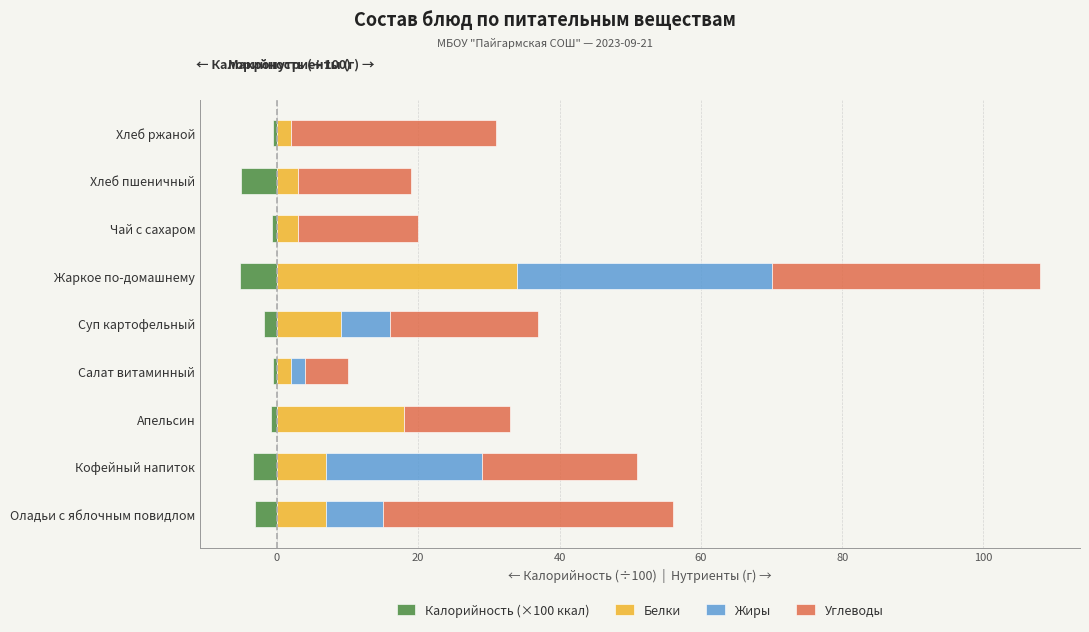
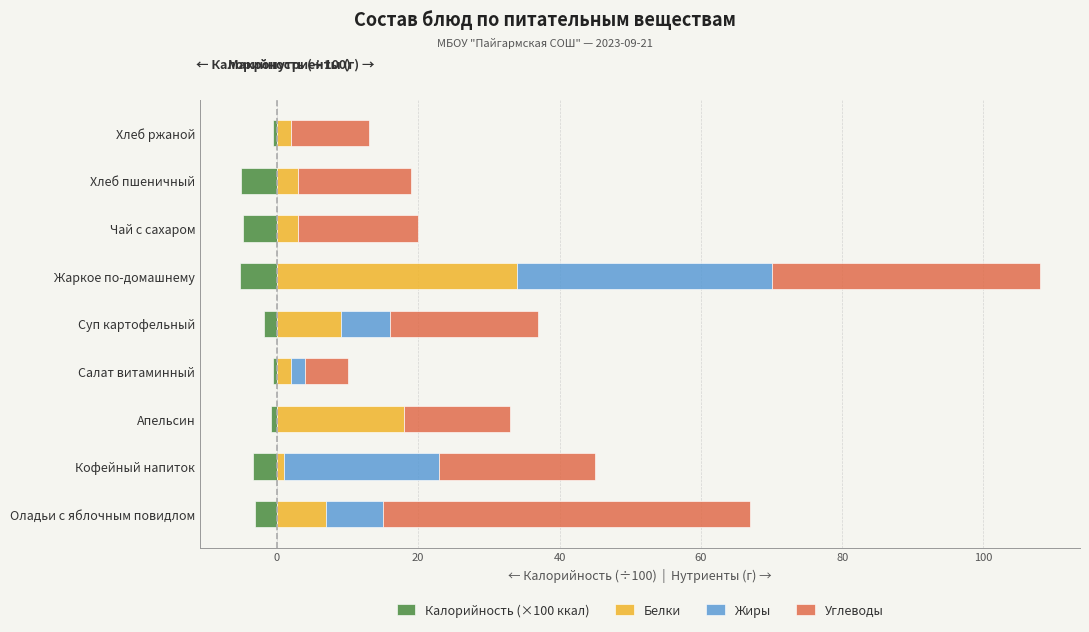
Углеводы, Хлеб ржаной: 29 -> 11
Калорийность (×100 ккал), Чай с сахаром: -1 -> -5
Белки, Кофейный напиток: 7 -> 1
Углеводы, Оладьи с яблочным повидлом: 41 -> 52
